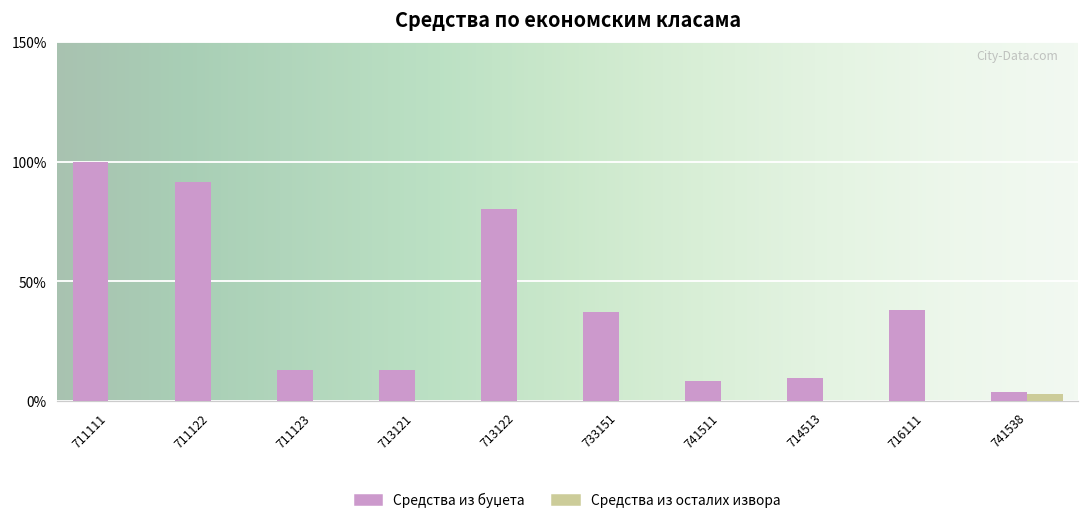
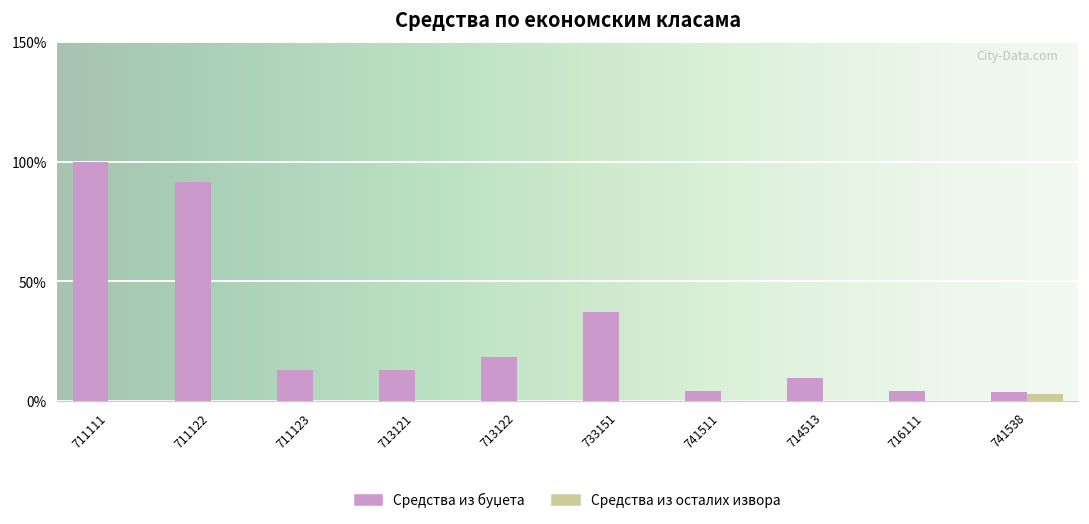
Средства из буџета, 713122: 80% -> 18%
Средства из буџета, 741511: 8% -> 4%
Средства из буџета, 716111: 38% -> 4%
